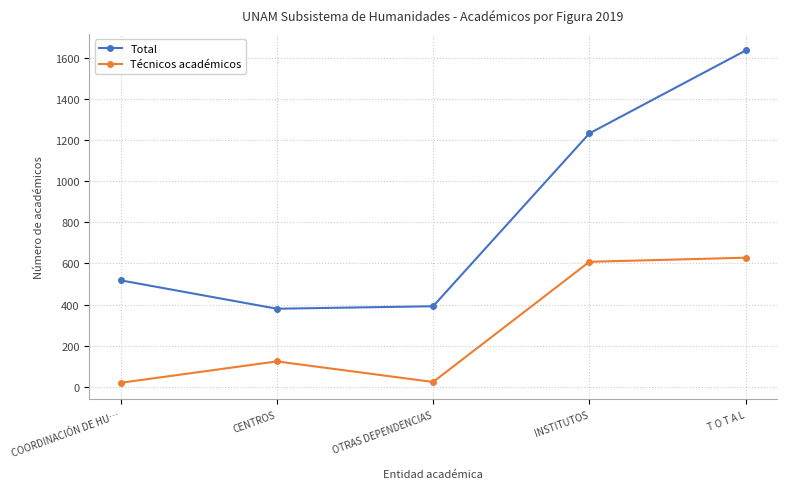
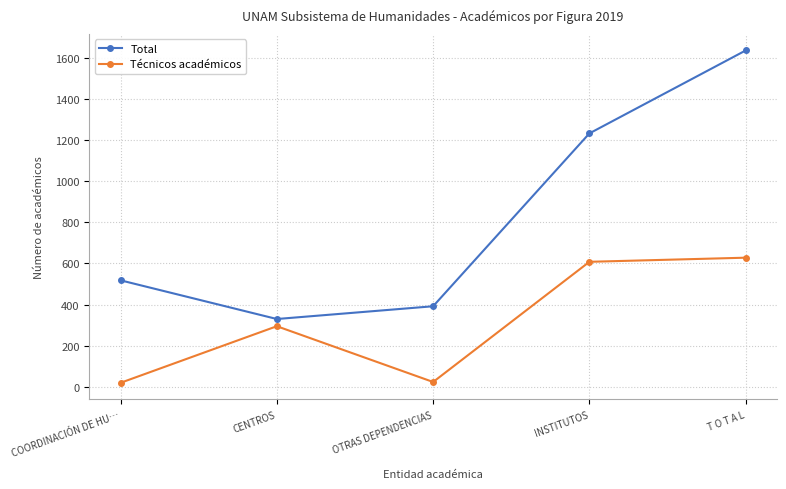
Total, CENTROS: 380 -> 330
Técnicos académicos, CENTROS: 120 -> 300
